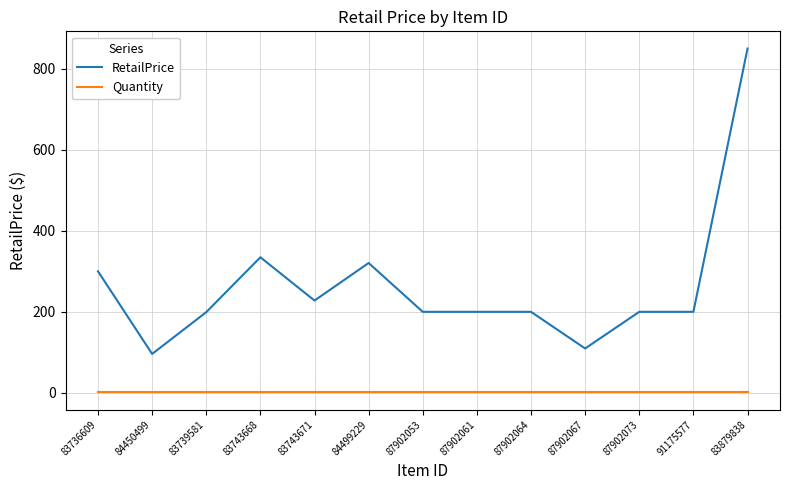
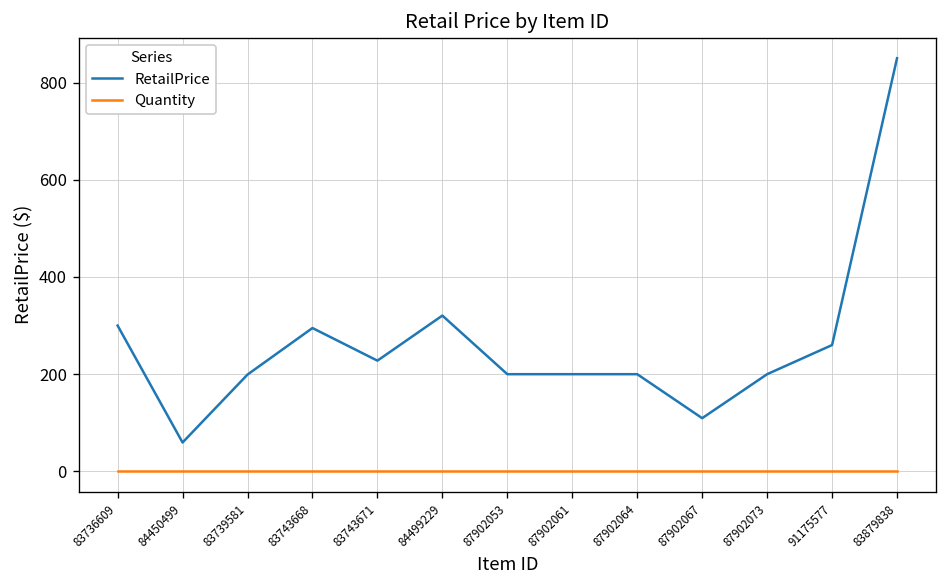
RetailPrice, 84450499: 100 -> 60
RetailPrice, 83743668: 330 -> 290
RetailPrice, 91175577: 200 -> 260
